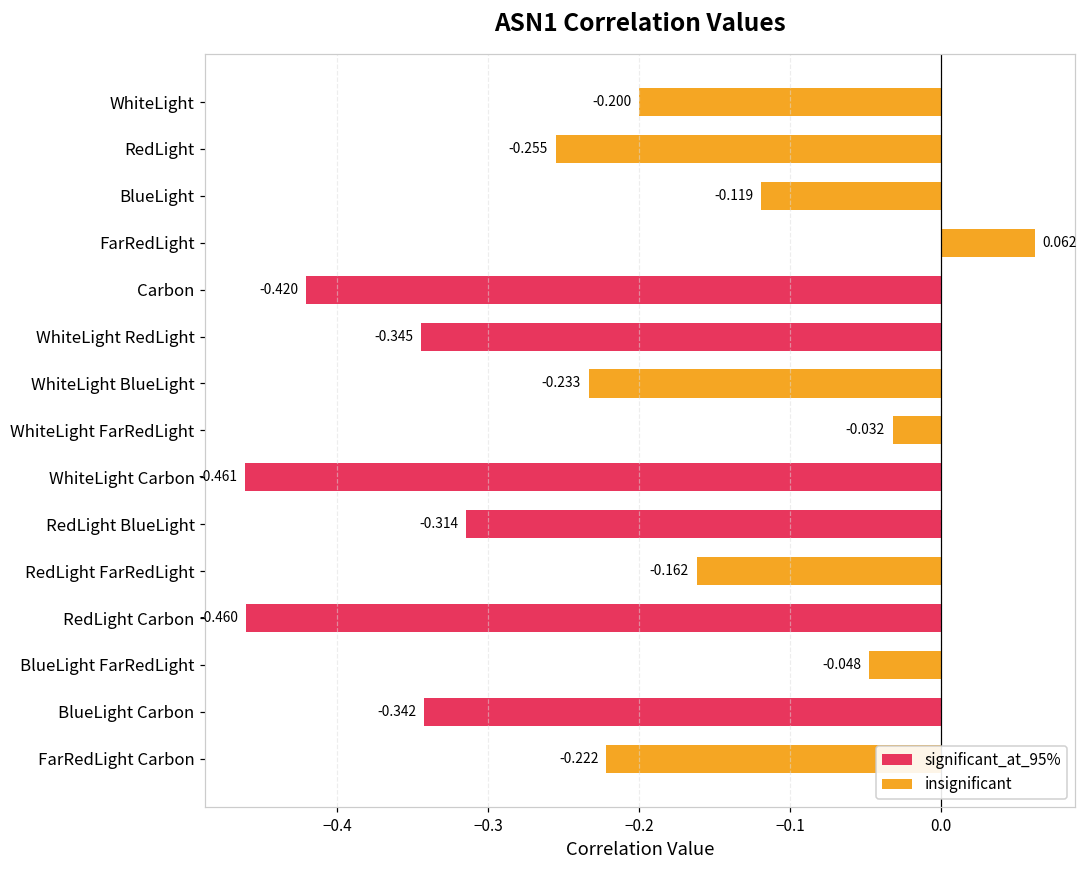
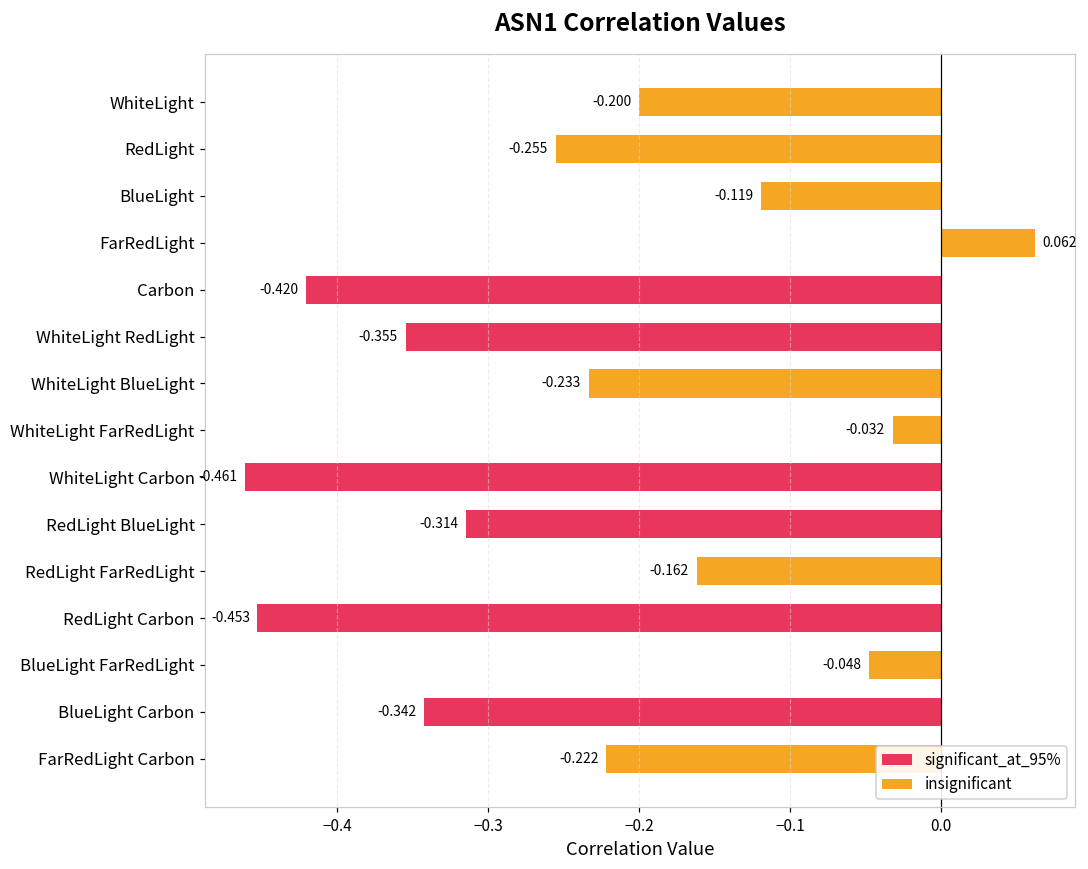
WhiteLight RedLight: -0.345 -> -0.355
RedLight Carbon: -0.460 -> -0.453
